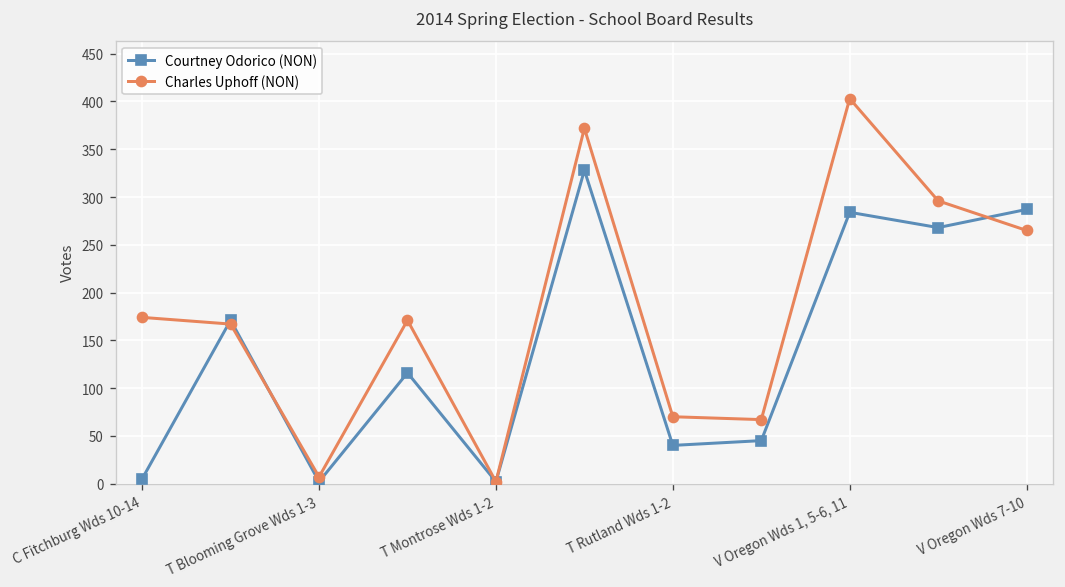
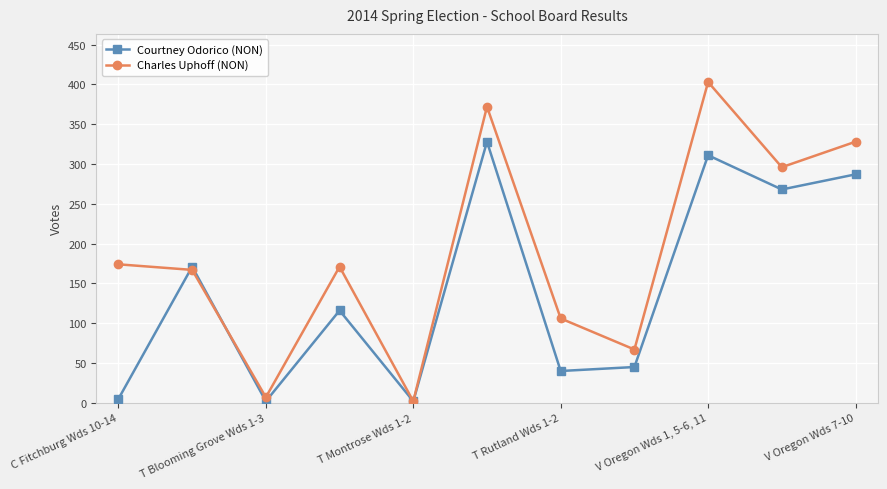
Charles Uphoff (NON), T Rutland Wds 1-2: 70 -> 110
Courtney Odorico (NON), V Oregon Wds 1, 5-6, 11: 280 -> 310
Charles Uphoff (NON), V Oregon Wds 7-10: 270 -> 330
